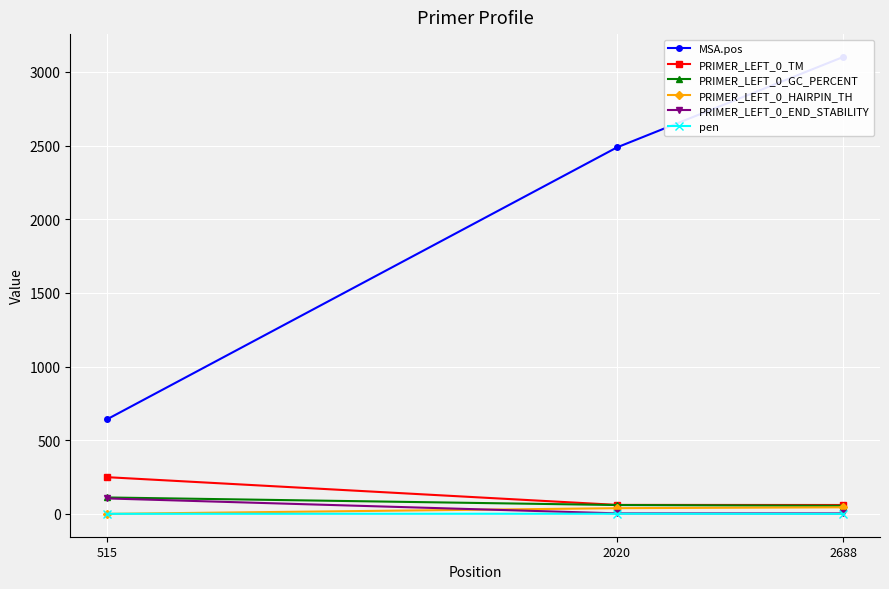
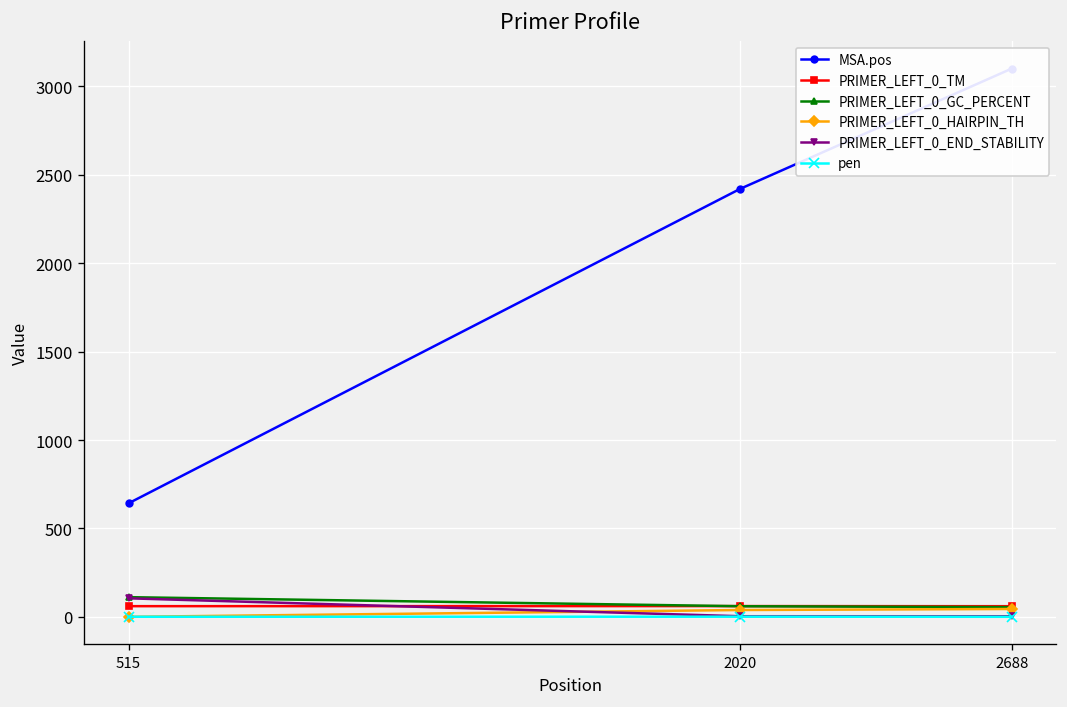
PRIMER_LEFT_0_TM, 515: 250 -> 60
MSA.pos, 2020: 2490 -> 2420
